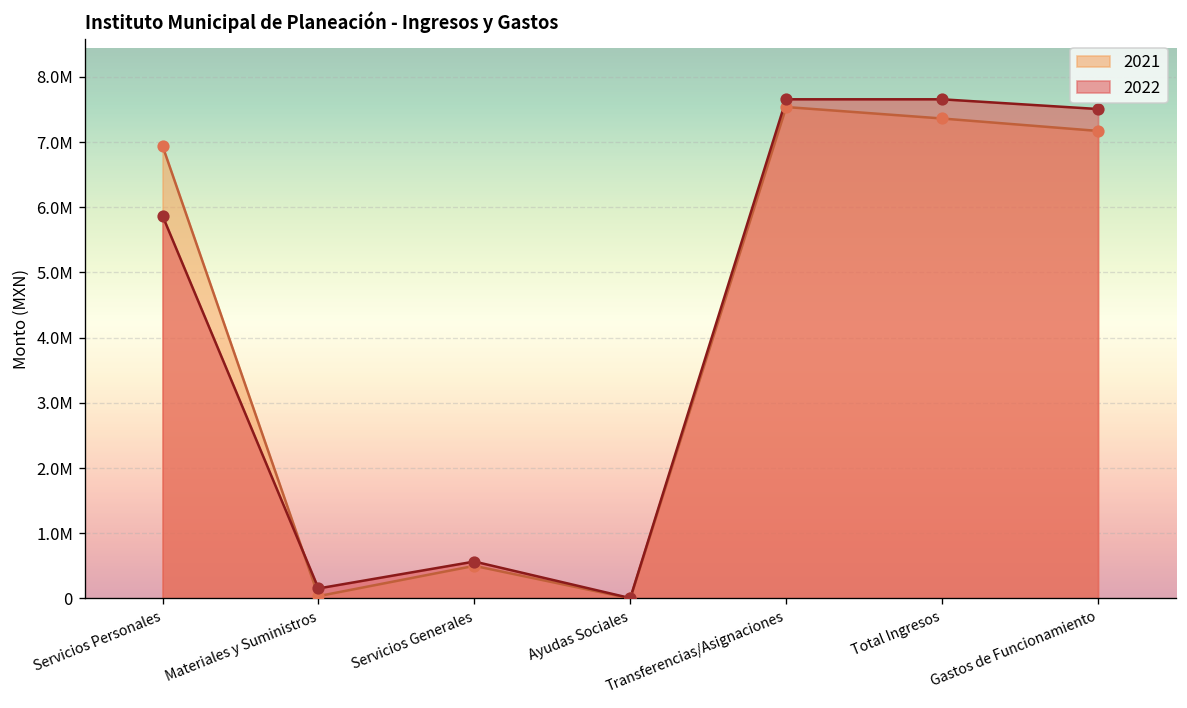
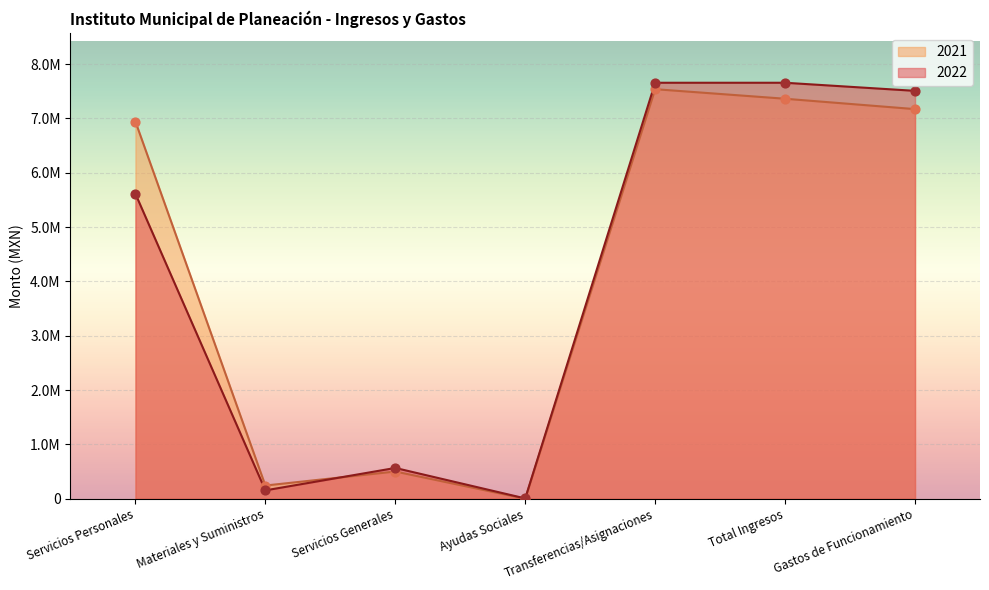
2022, Servicios Personales: 5900000 -> 5600000
2021, Materiales y Suministros: 0 -> 200000
